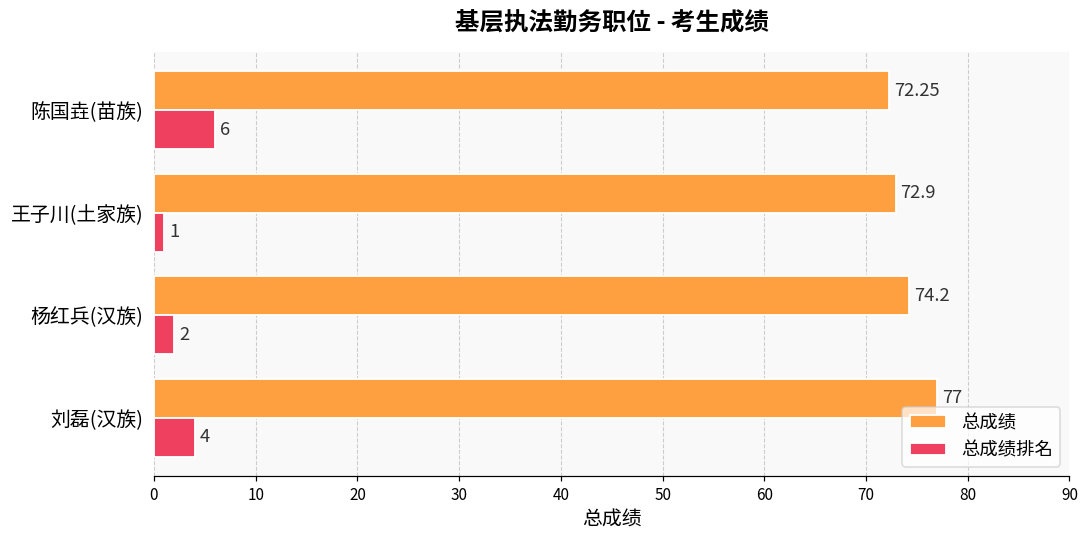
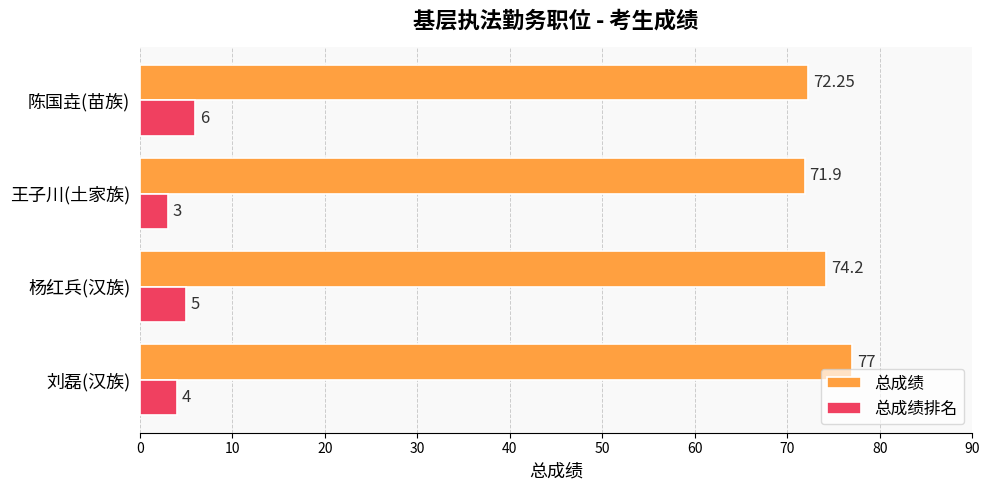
总成绩, 王子川(土家族): 72.9 -> 71.9
总成绩排名, 王子川(土家族): 1 -> 3
总成绩排名, 杨红兵(汉族): 2 -> 5
